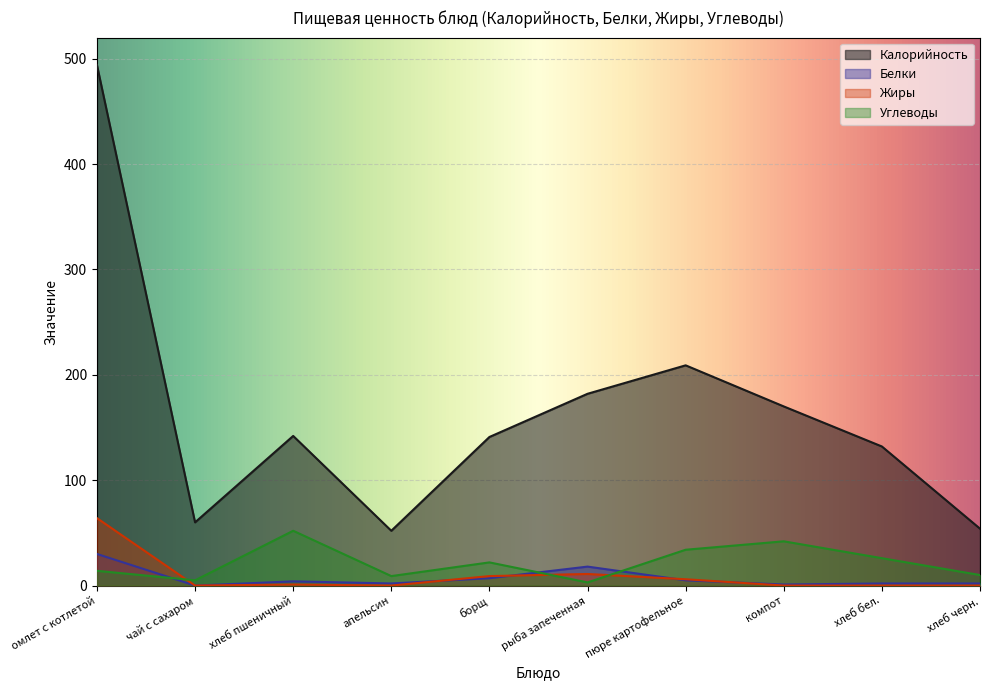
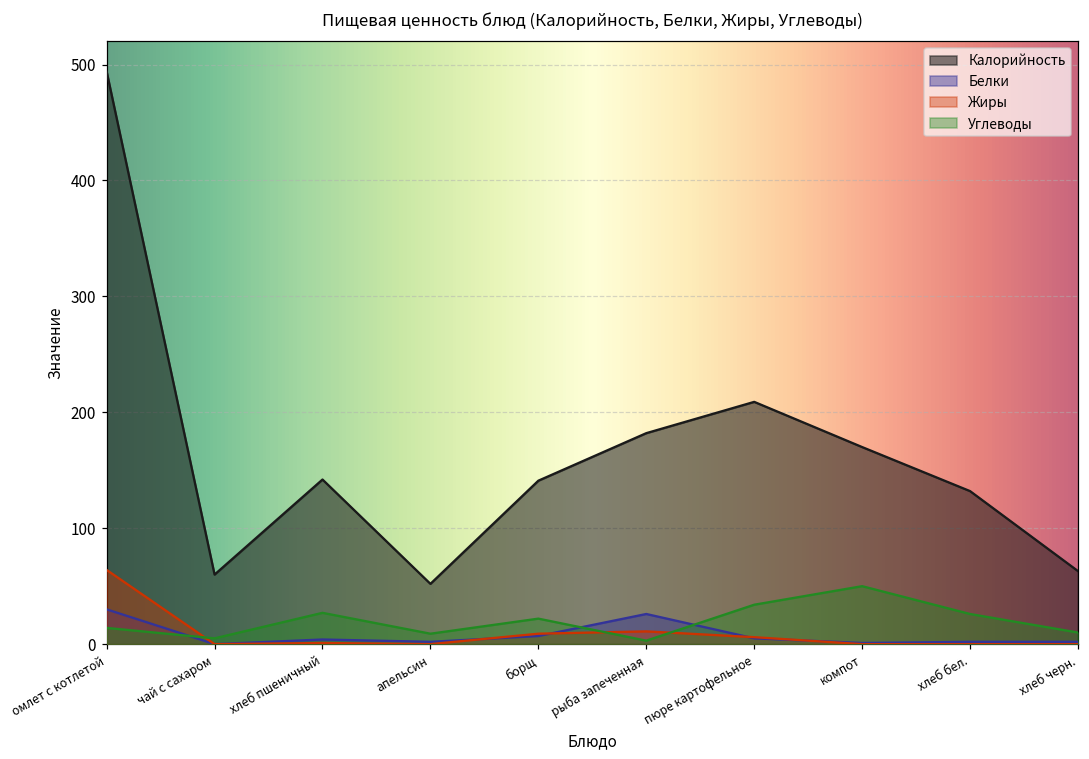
Углеводы, хлеб пшеничный: 52 -> 27
Белки, рыба запеченная: 18 -> 26
Углеводы, компот: 42 -> 50
Калорийность, хлеб черн.: 54 -> 63
